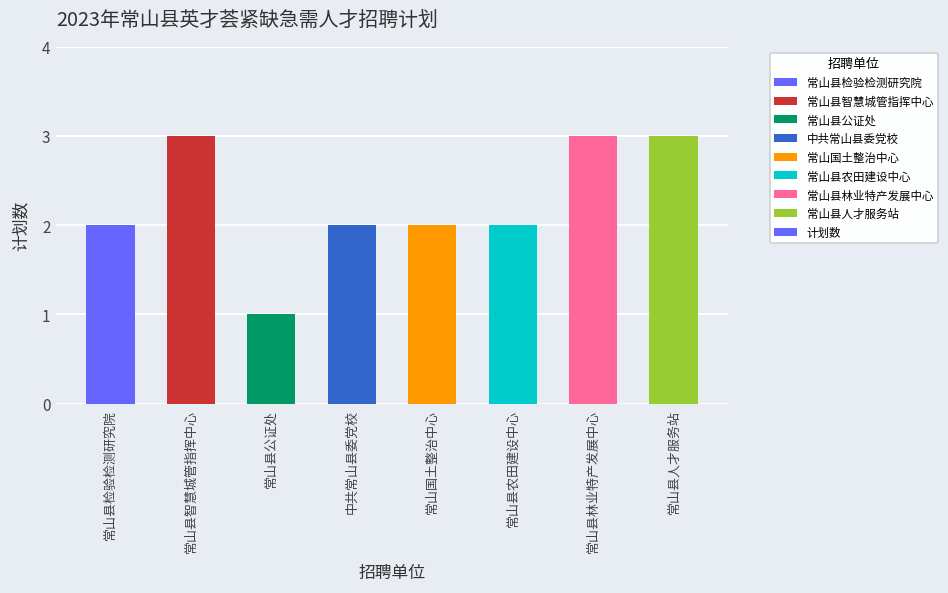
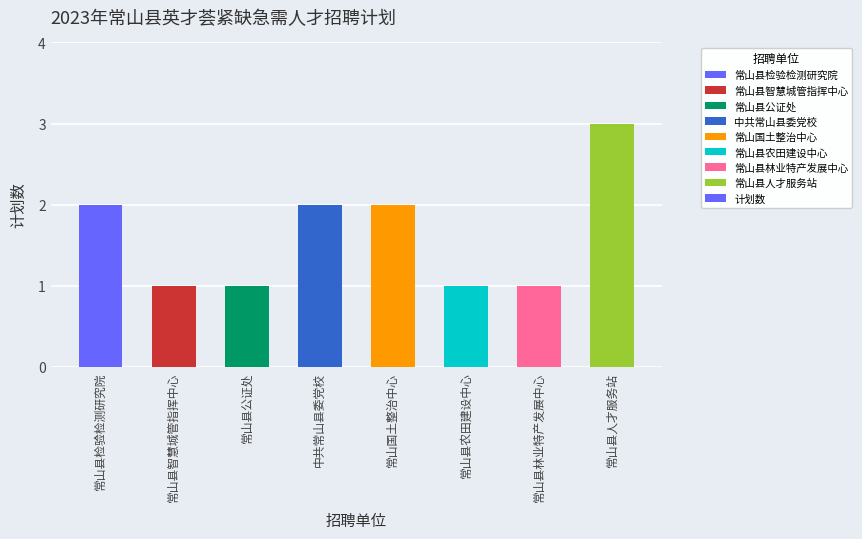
常山县智慧城管指挥中心: 3 -> 1
常山县农田建设中心: 2 -> 1
常山县林业特产发展中心: 3 -> 1
